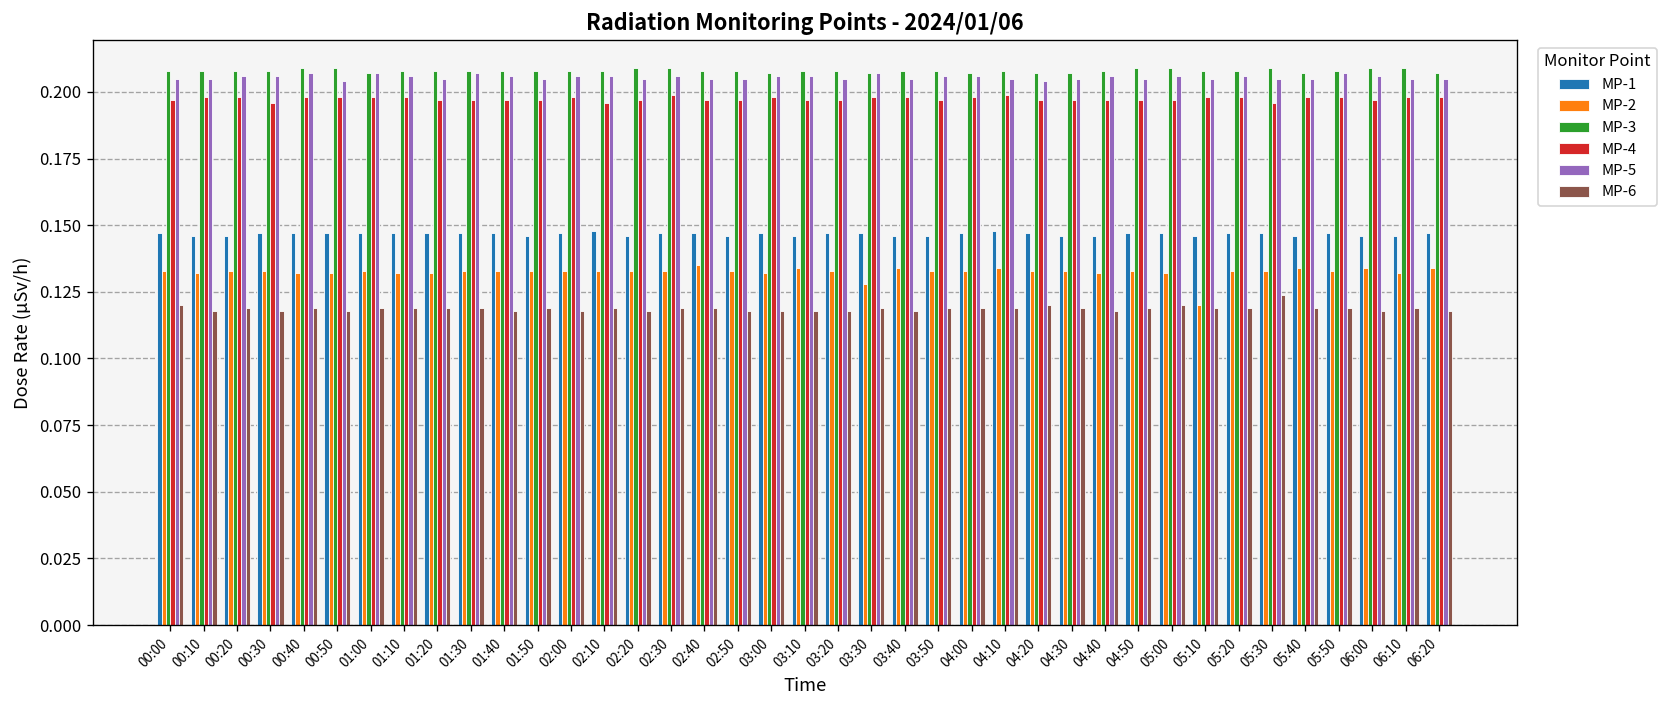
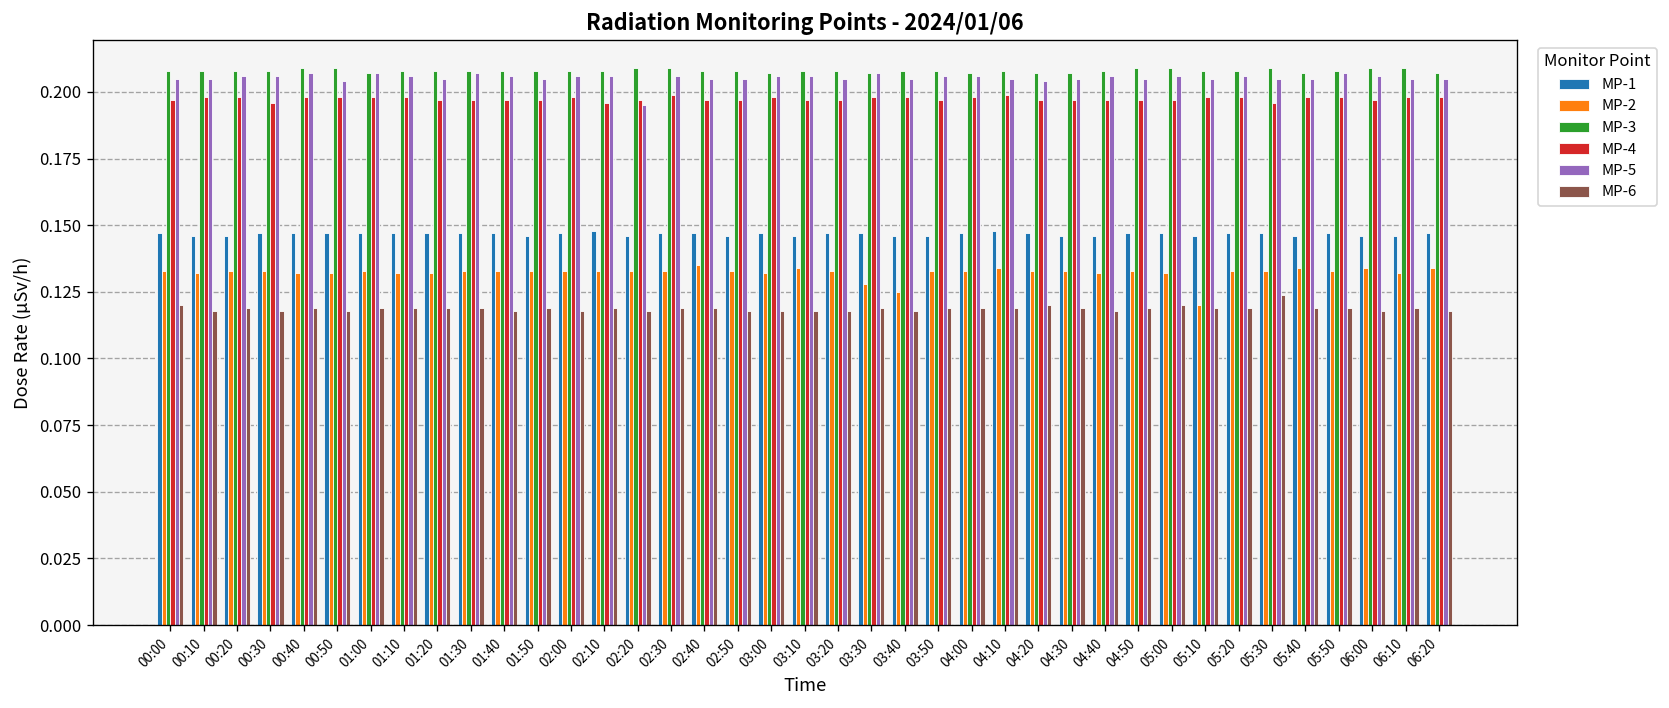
MP-5, 02:20: 0.205 -> 0.195
MP-2, 03:40: 0.134 -> 0.125
